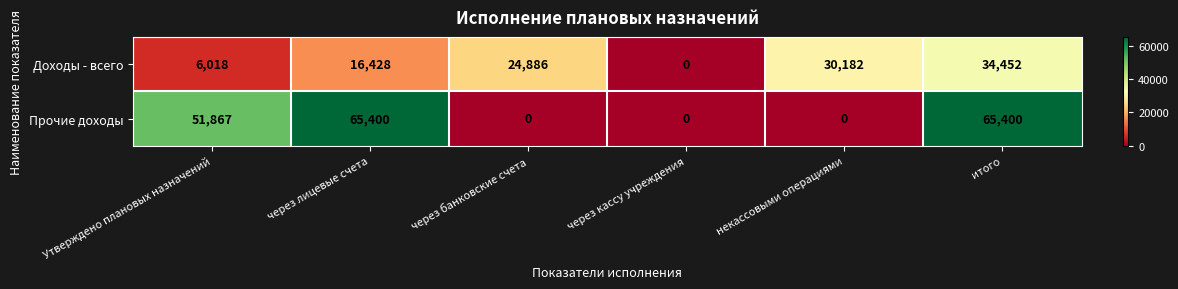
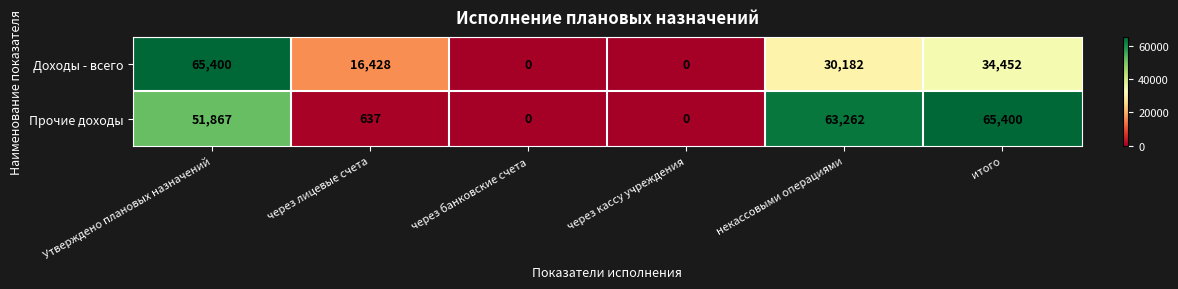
Доходы - всего, Утверждено плановых назначений: 6,018 -> 65,400
Доходы - всего, через банковские счета: 24,886 -> 0
Прочие доходы, через лицевые счета: 65,400 -> 637
Прочие доходы, некассовыми операциями: 0 -> 63,262
